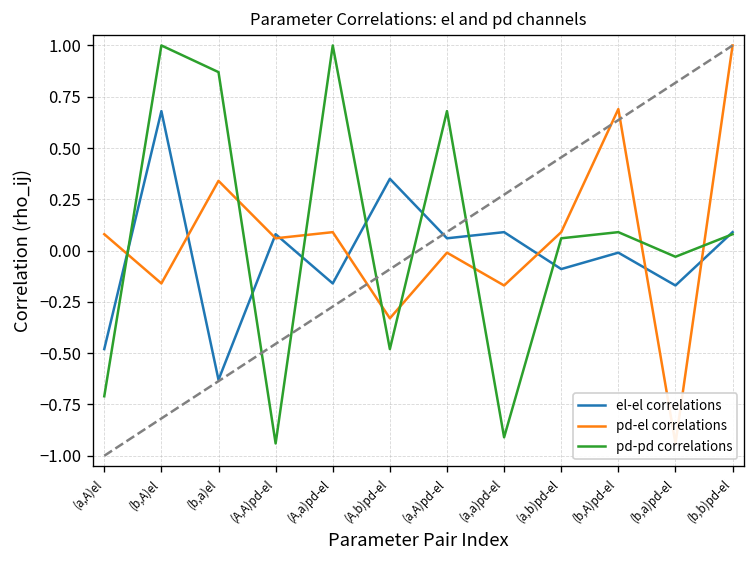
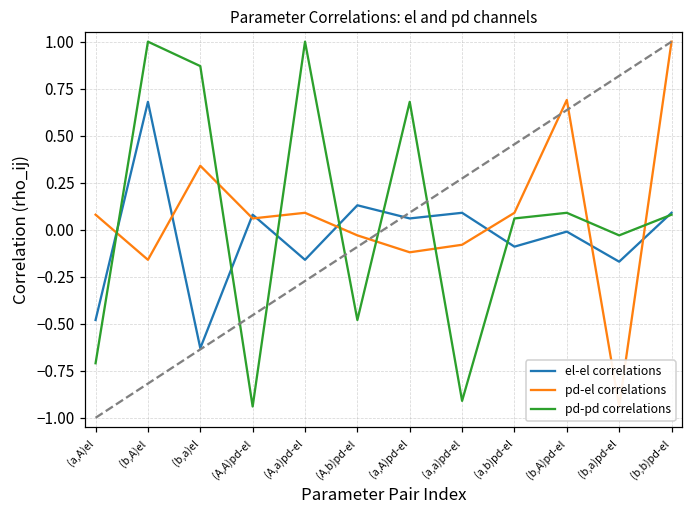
el-el correlations, (A,b)pd-el: 0.35 -> 0.13
pd-el correlations, (A,b)pd-el: -0.33 -> -0.03
pd-el correlations, (a,A)pd-el: -0.01 -> -0.12
pd-el correlations, (a,a)pd-el: -0.17 -> -0.08
